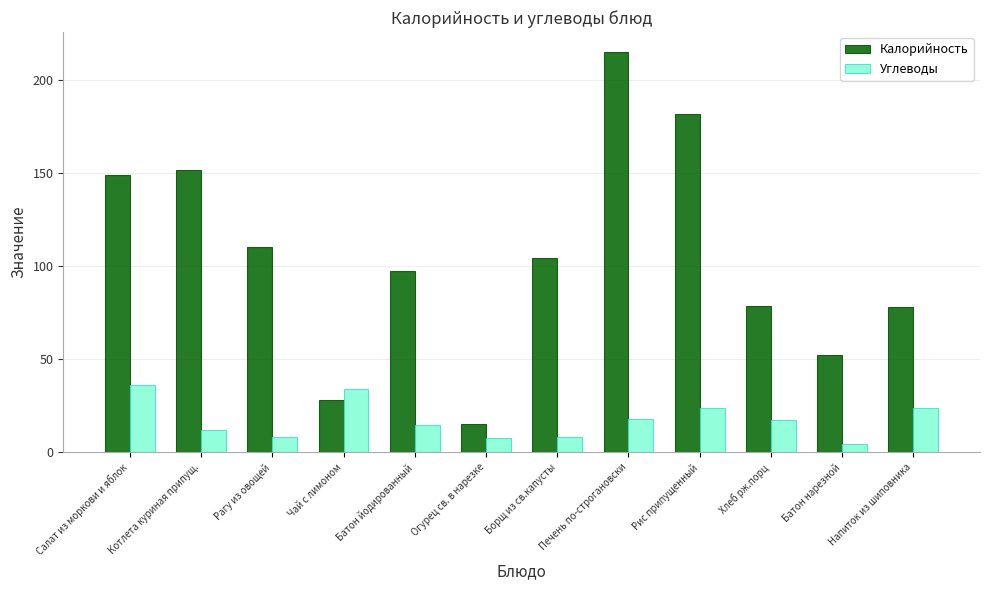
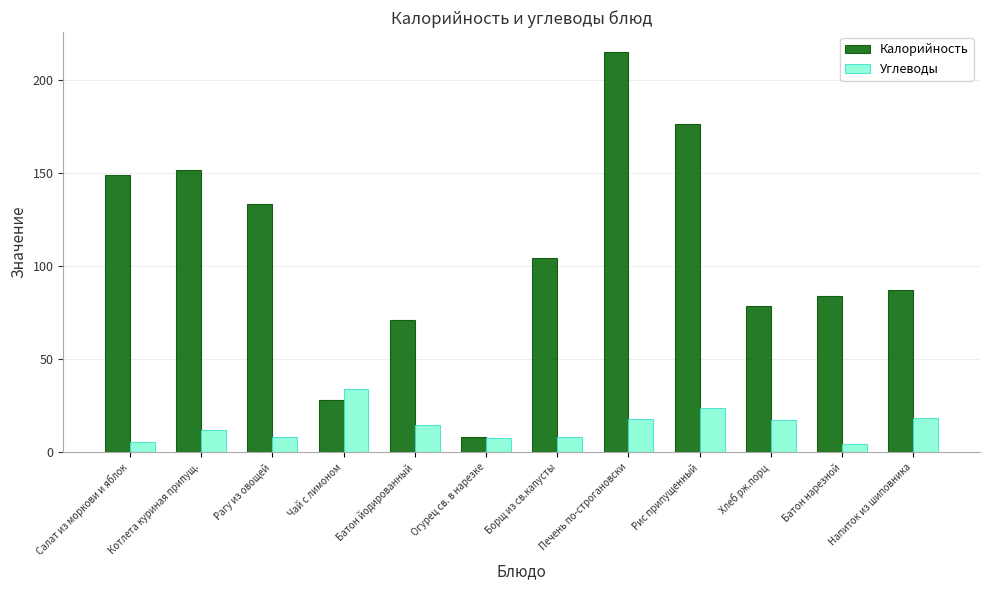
Углеводы, Салат из моркови и яблок: 36 -> 6
Калорийность, Рагу из овощей: 110 -> 133
Калорийность, Батон йодированный: 97 -> 71
Калорийность, Огурец св. в нарезке: 15 -> 9
Калорийность, Рис припущенный: 182 -> 177
Калорийность, Батон нарезной: 52 -> 84
Калорийность, Напиток из шиповника: 78 -> 87
Углеводы, Напиток из шиповника: 24 -> 18
